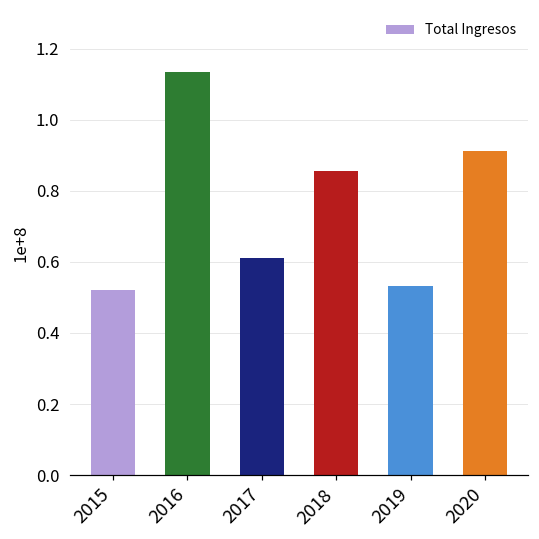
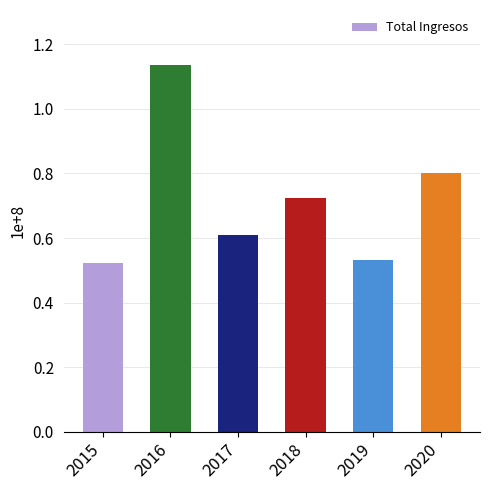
2018: 0.86 -> 0.72
2020: 0.91 -> 0.80
